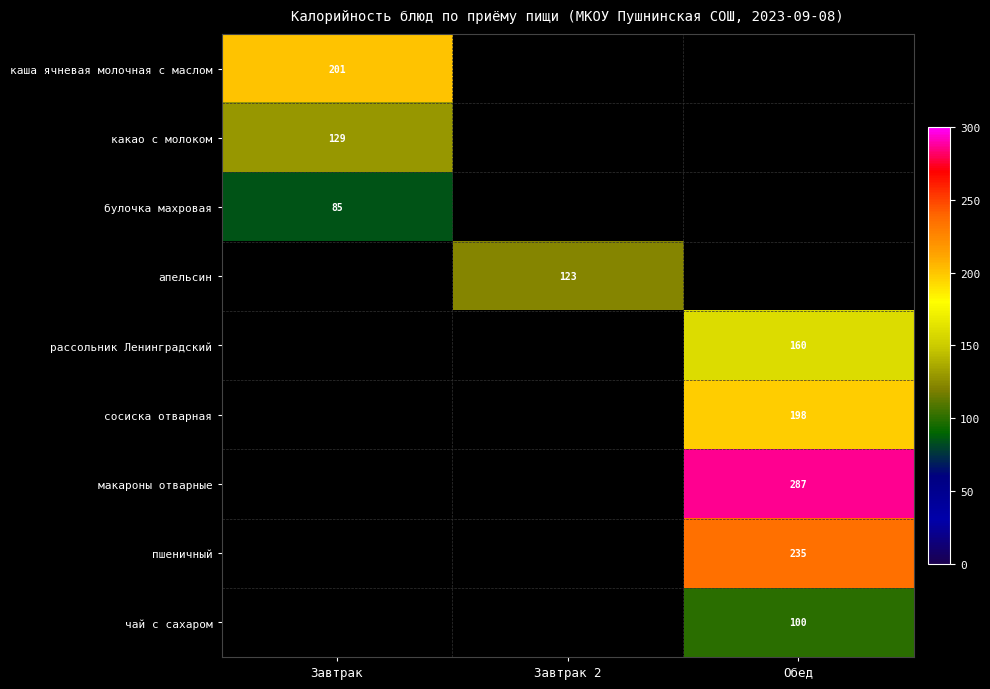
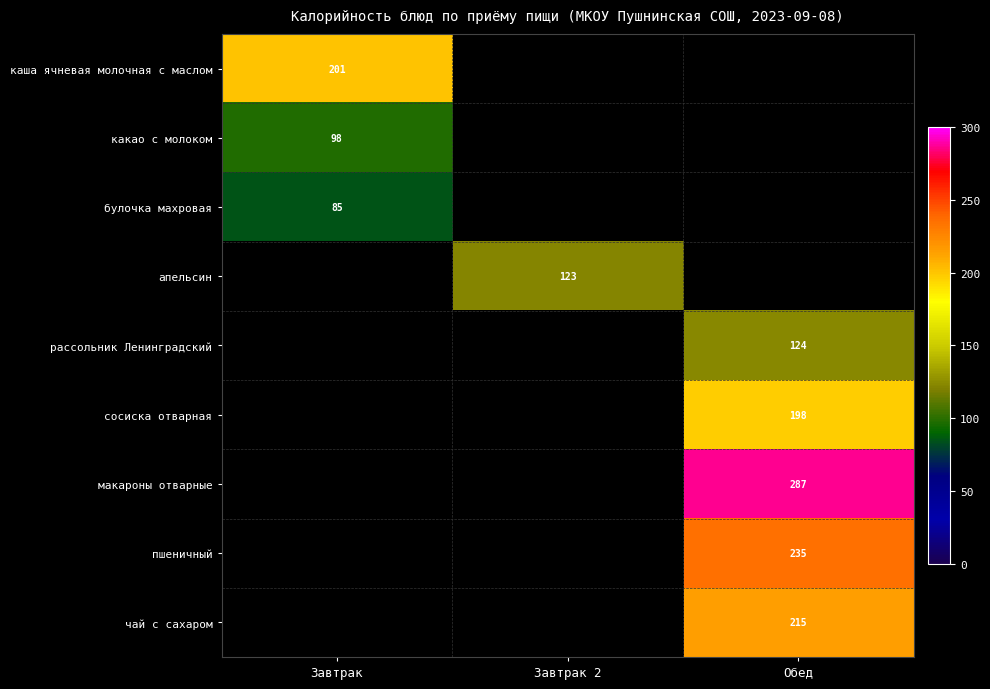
какао с молоком, Завтрак: 129 -> 98
рассольник Ленинградский, Обед: 160 -> 124
чай с сахаром, Обед: 100 -> 215
